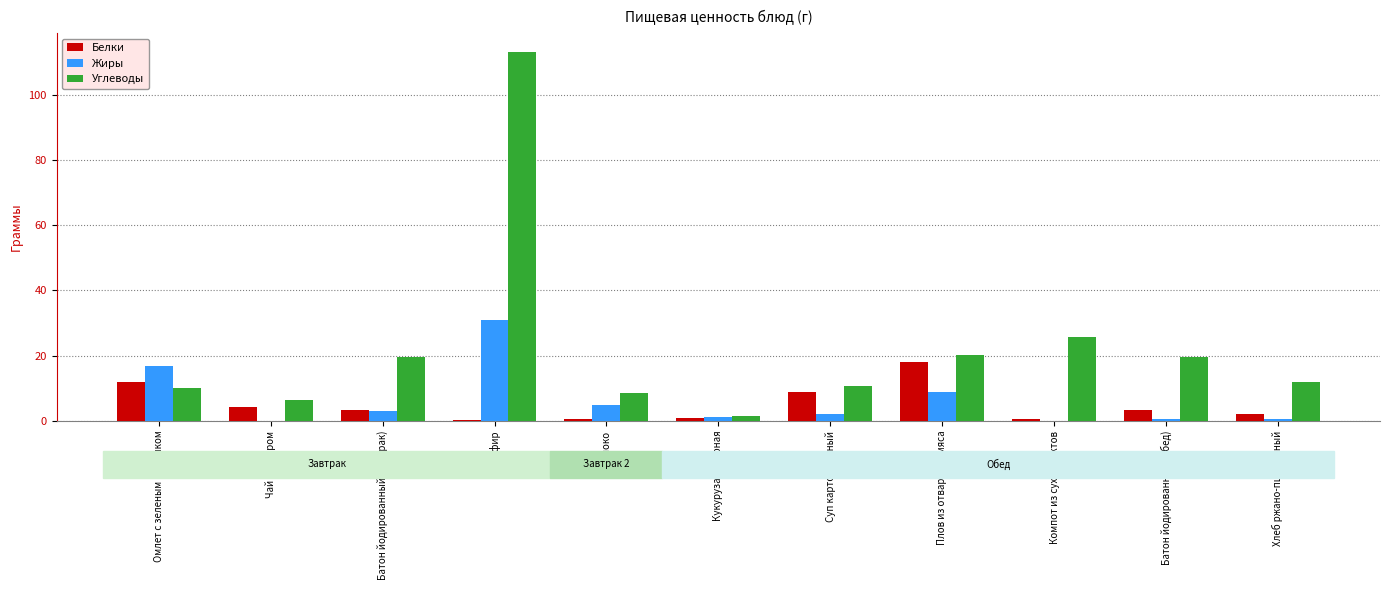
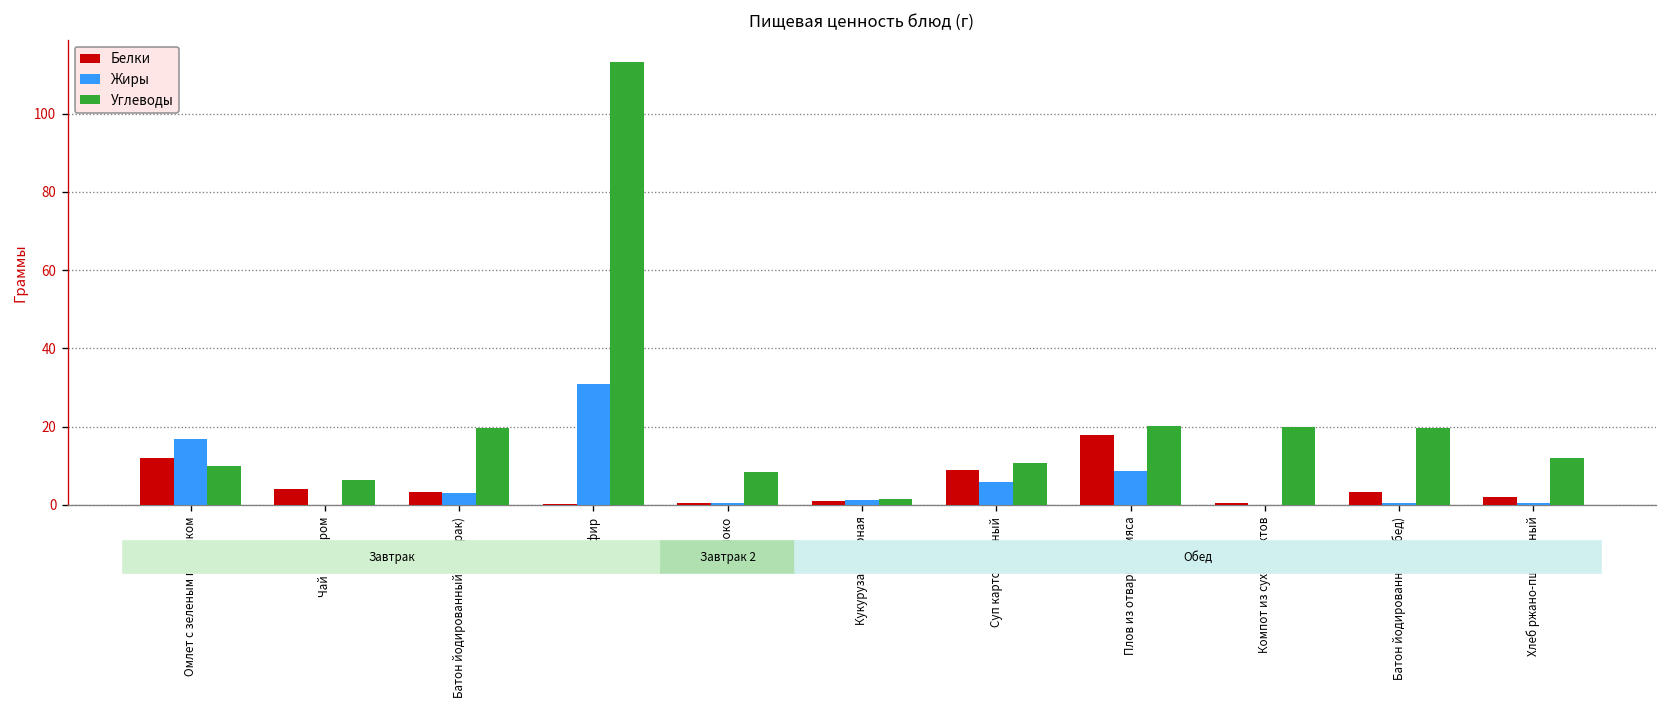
Жиры, Яблоко: 5 -> 1
Жиры, Суп картофельный: 2 -> 6
Углеводы, Компот из сухофруктов: 26 -> 20
